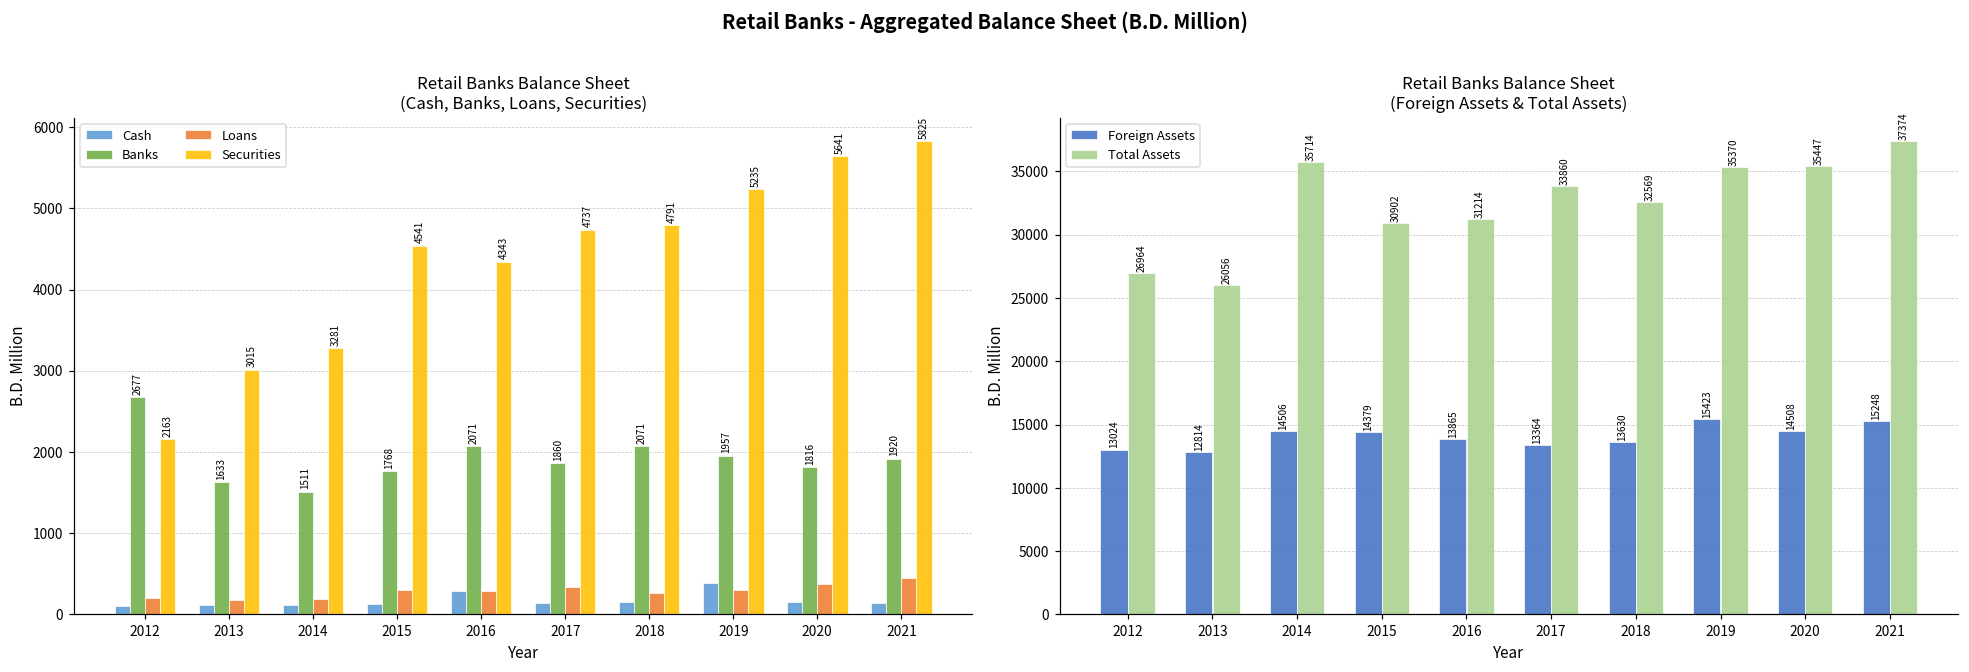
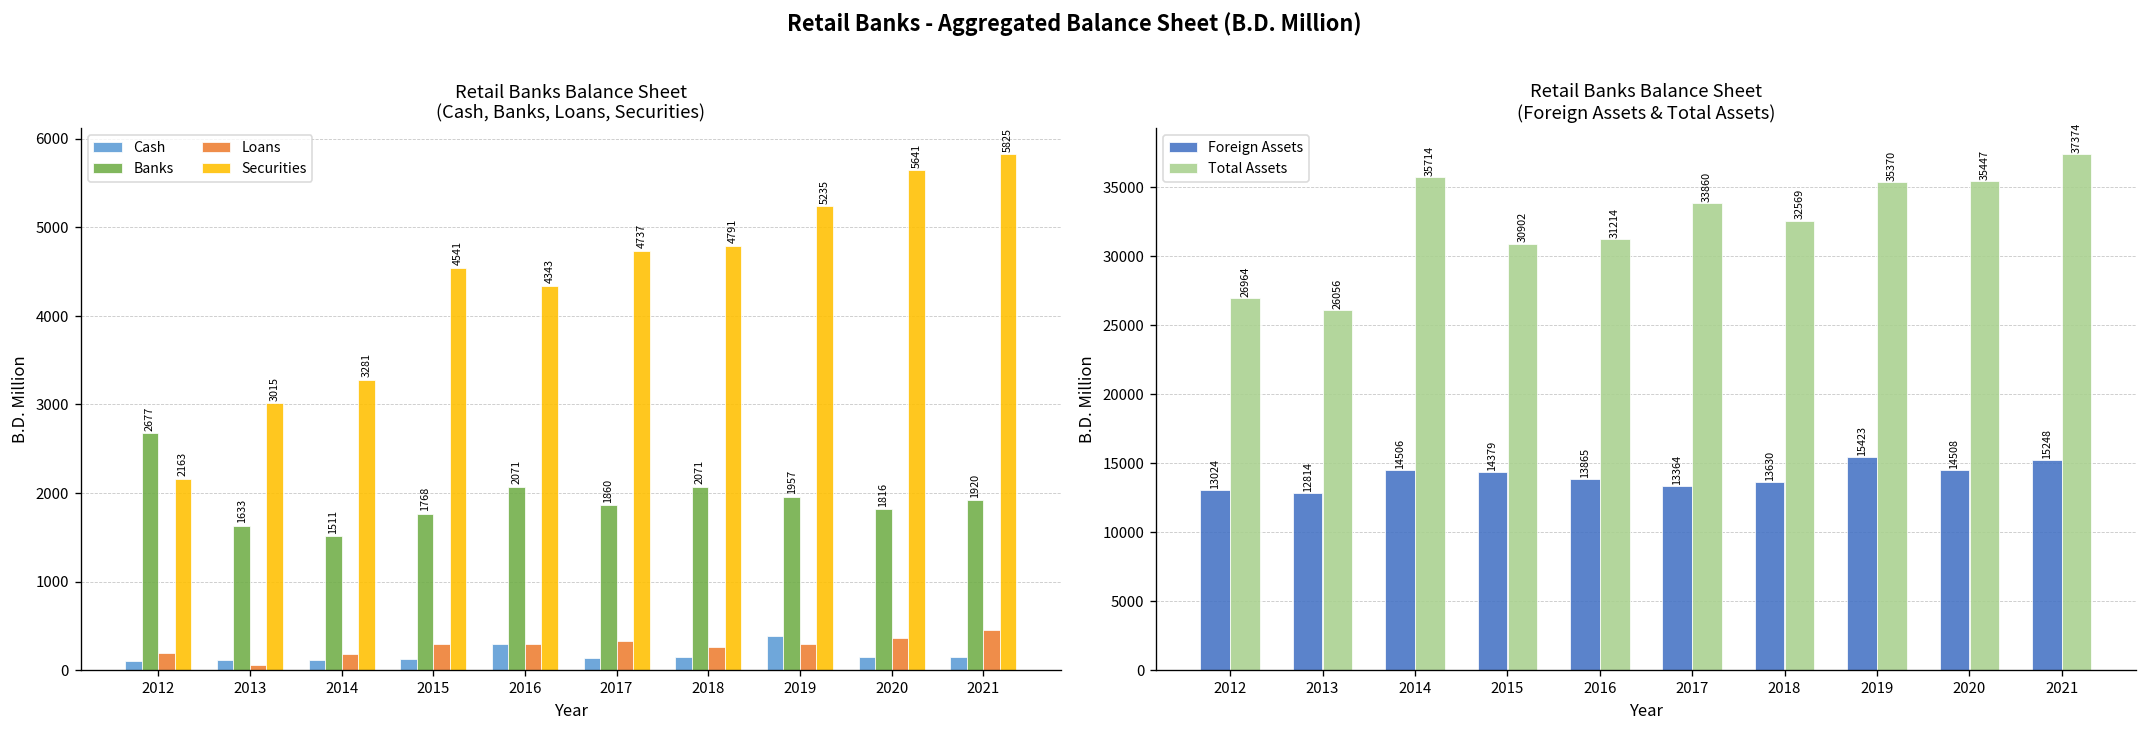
Retail Banks Balance Sheet (Cash, Banks, Loans, Securities), Loans, 2013: 200 -> 100
